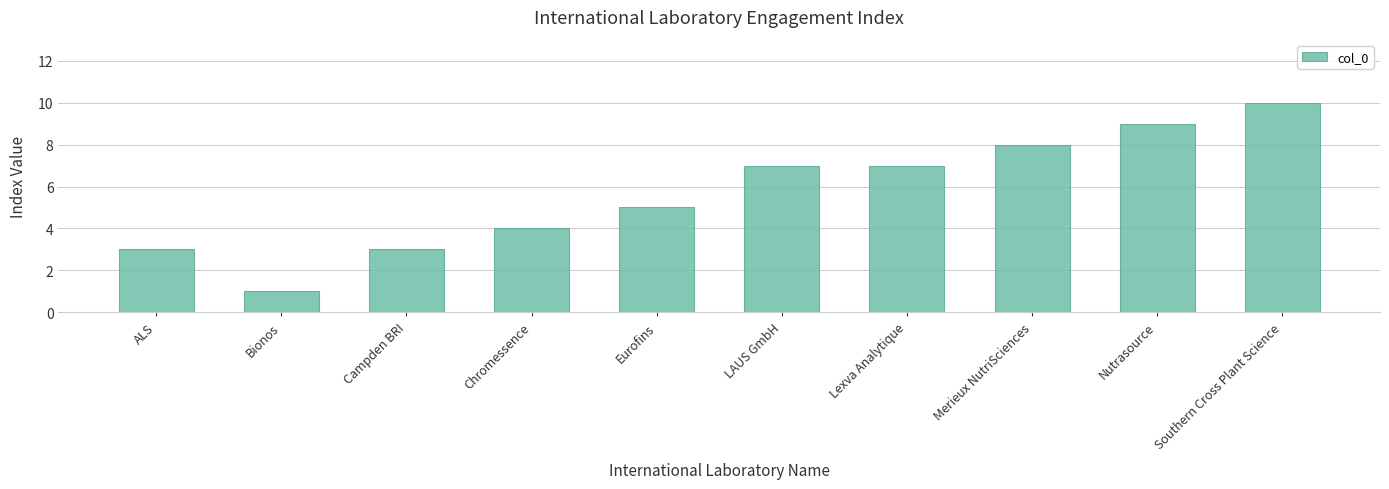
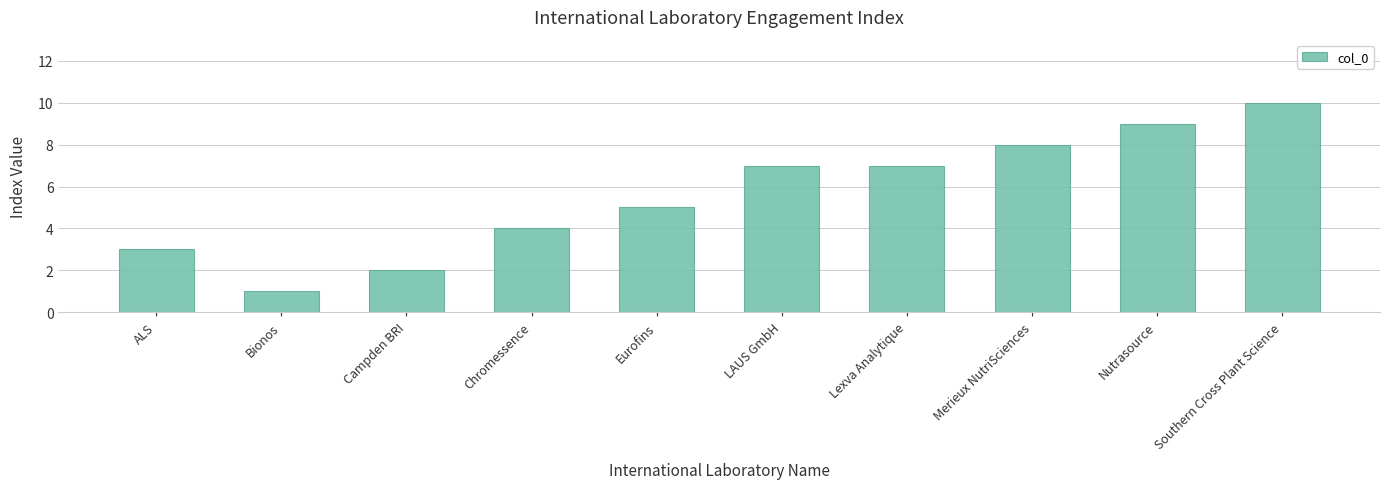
Campden BRI: 3 -> 2
